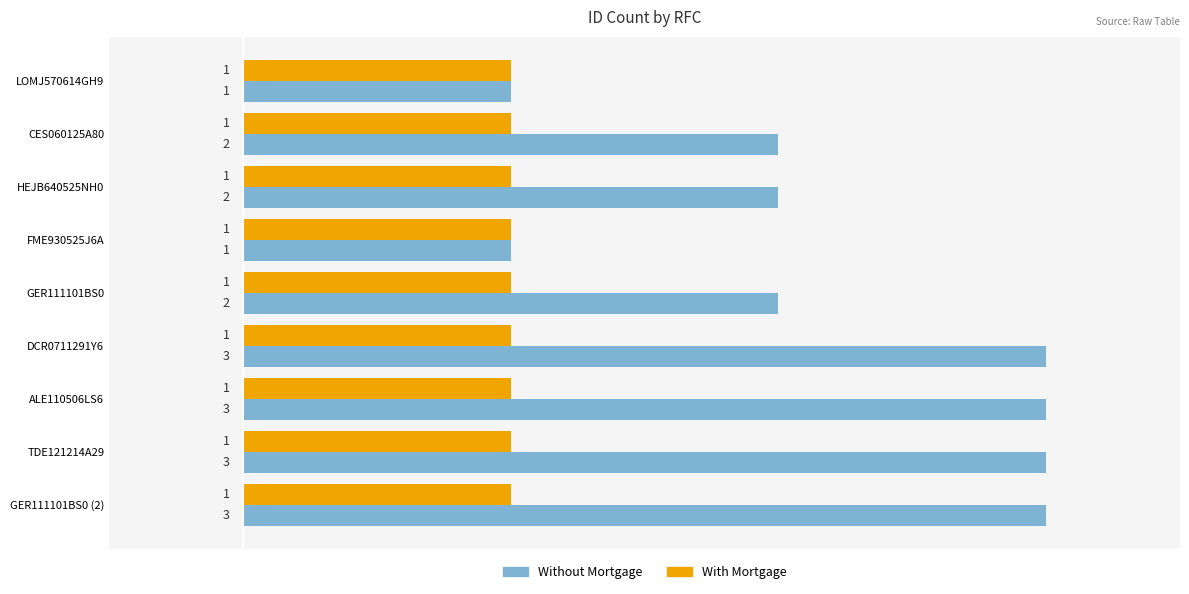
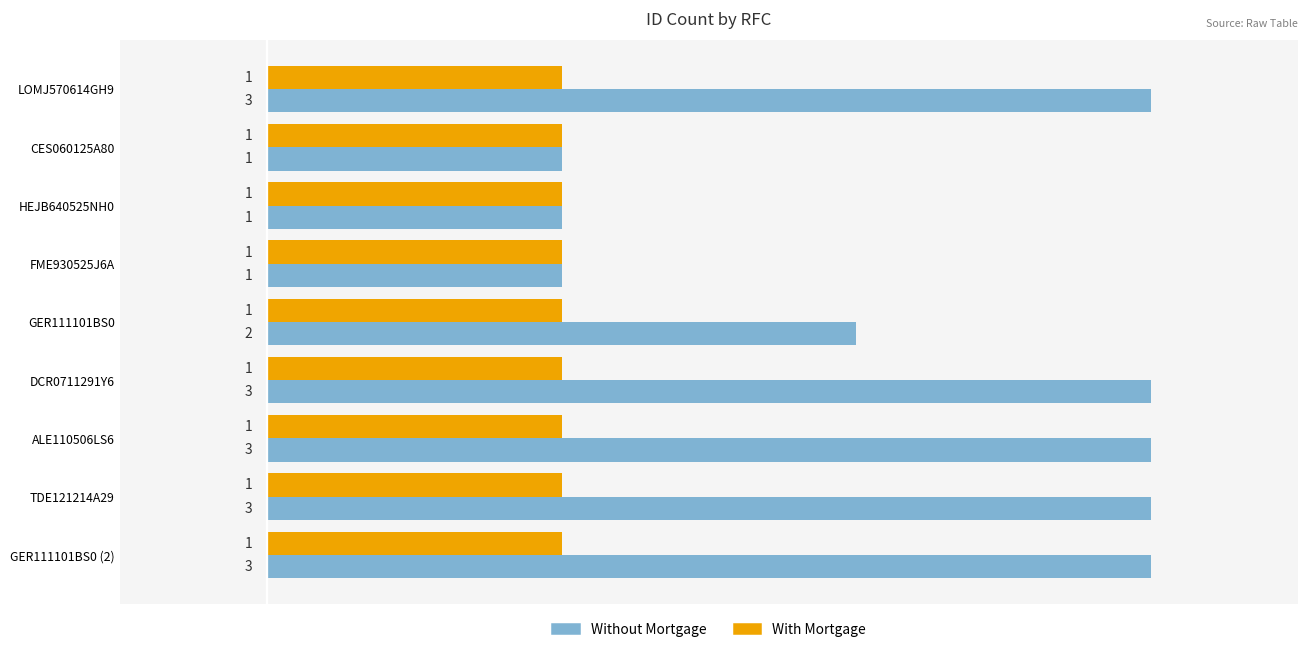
Without Mortgage, LOMJ570614GH9: 1 -> 3
Without Mortgage, CES060125A80: 2 -> 1
Without Mortgage, HEJB640525NH0: 2 -> 1
